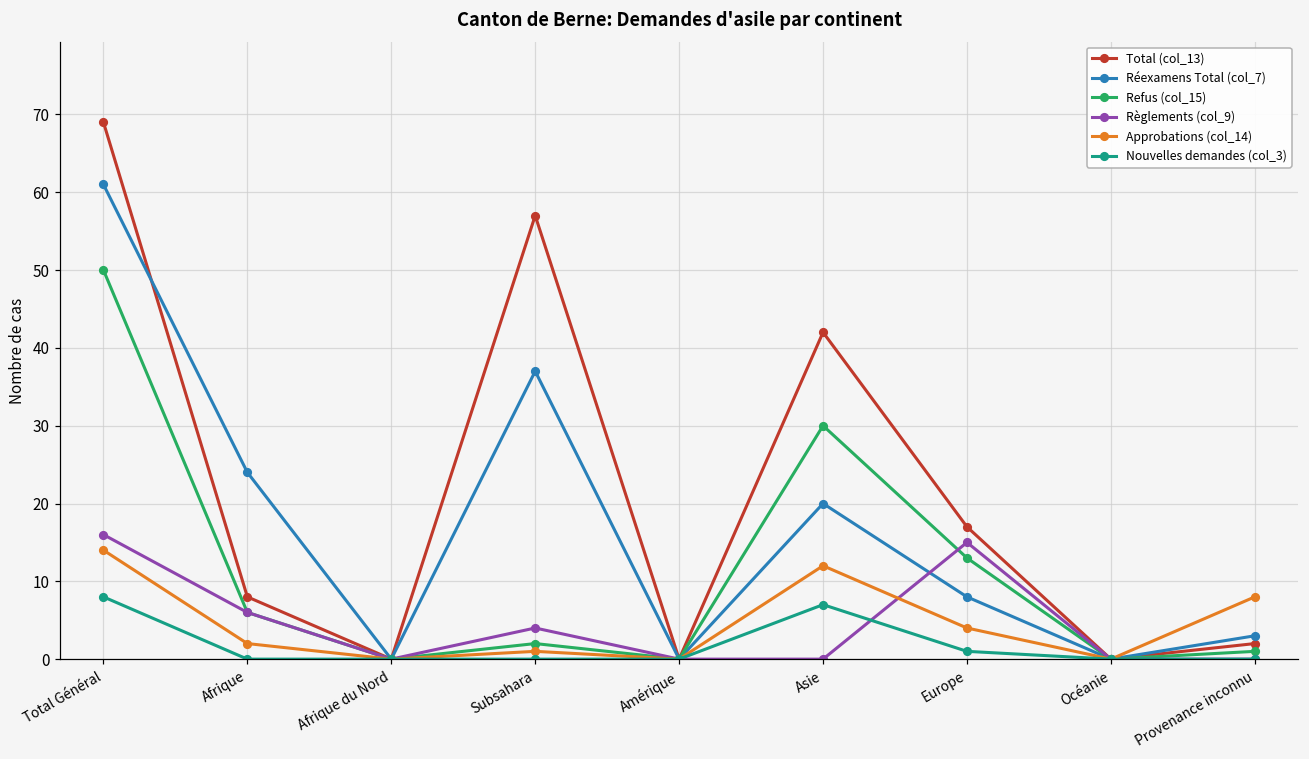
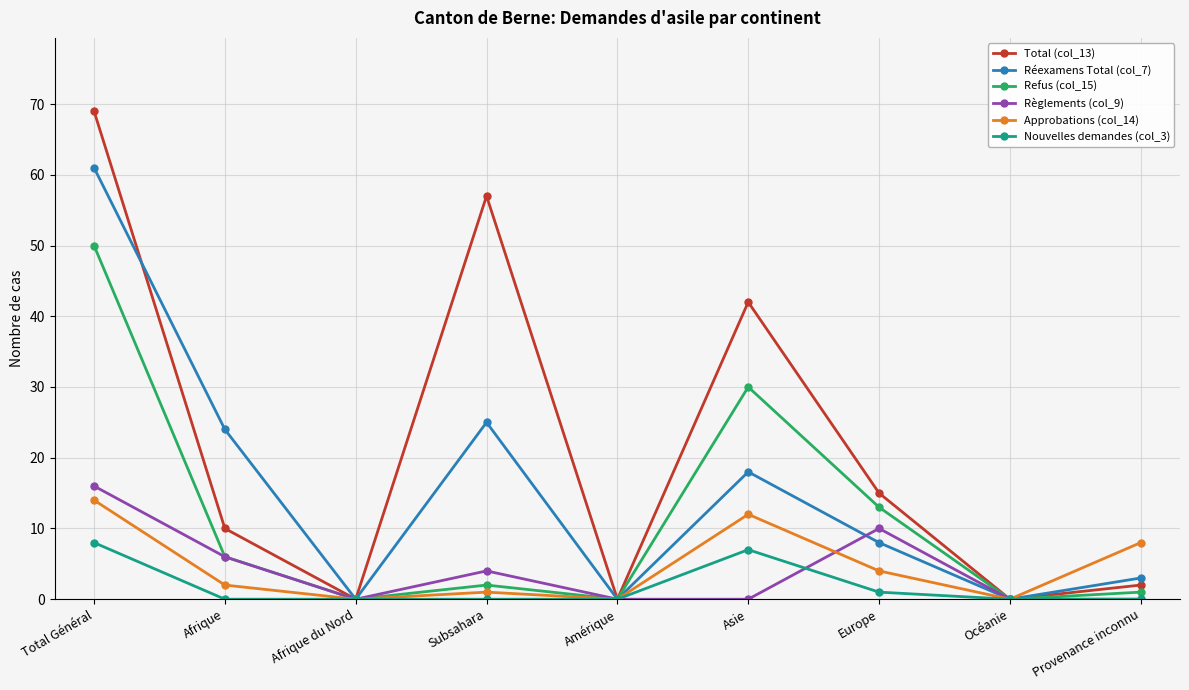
Total (col_13), Afrique: 8 -> 10
Réexamens Total (col_7), Subsahara: 37 -> 25
Réexamens Total (col_7), Asie: 20 -> 18
Total (col_13), Europe: 17 -> 15
Règlements (col_9), Europe: 15 -> 10
